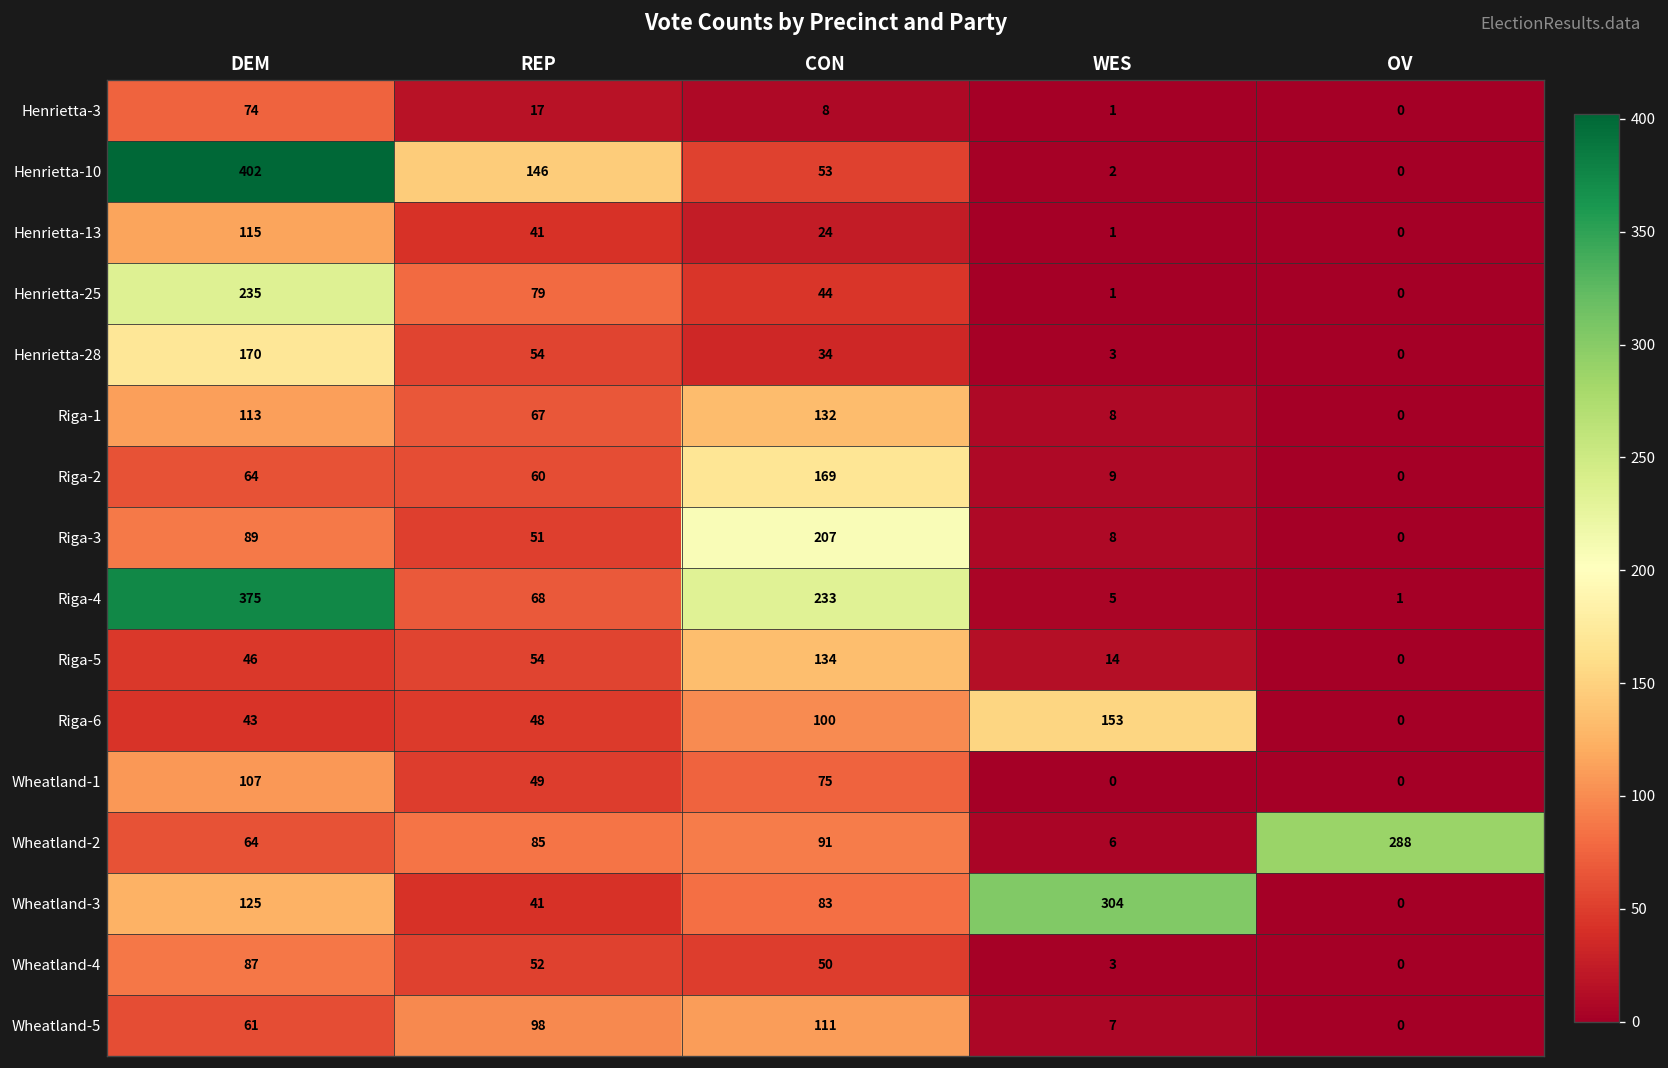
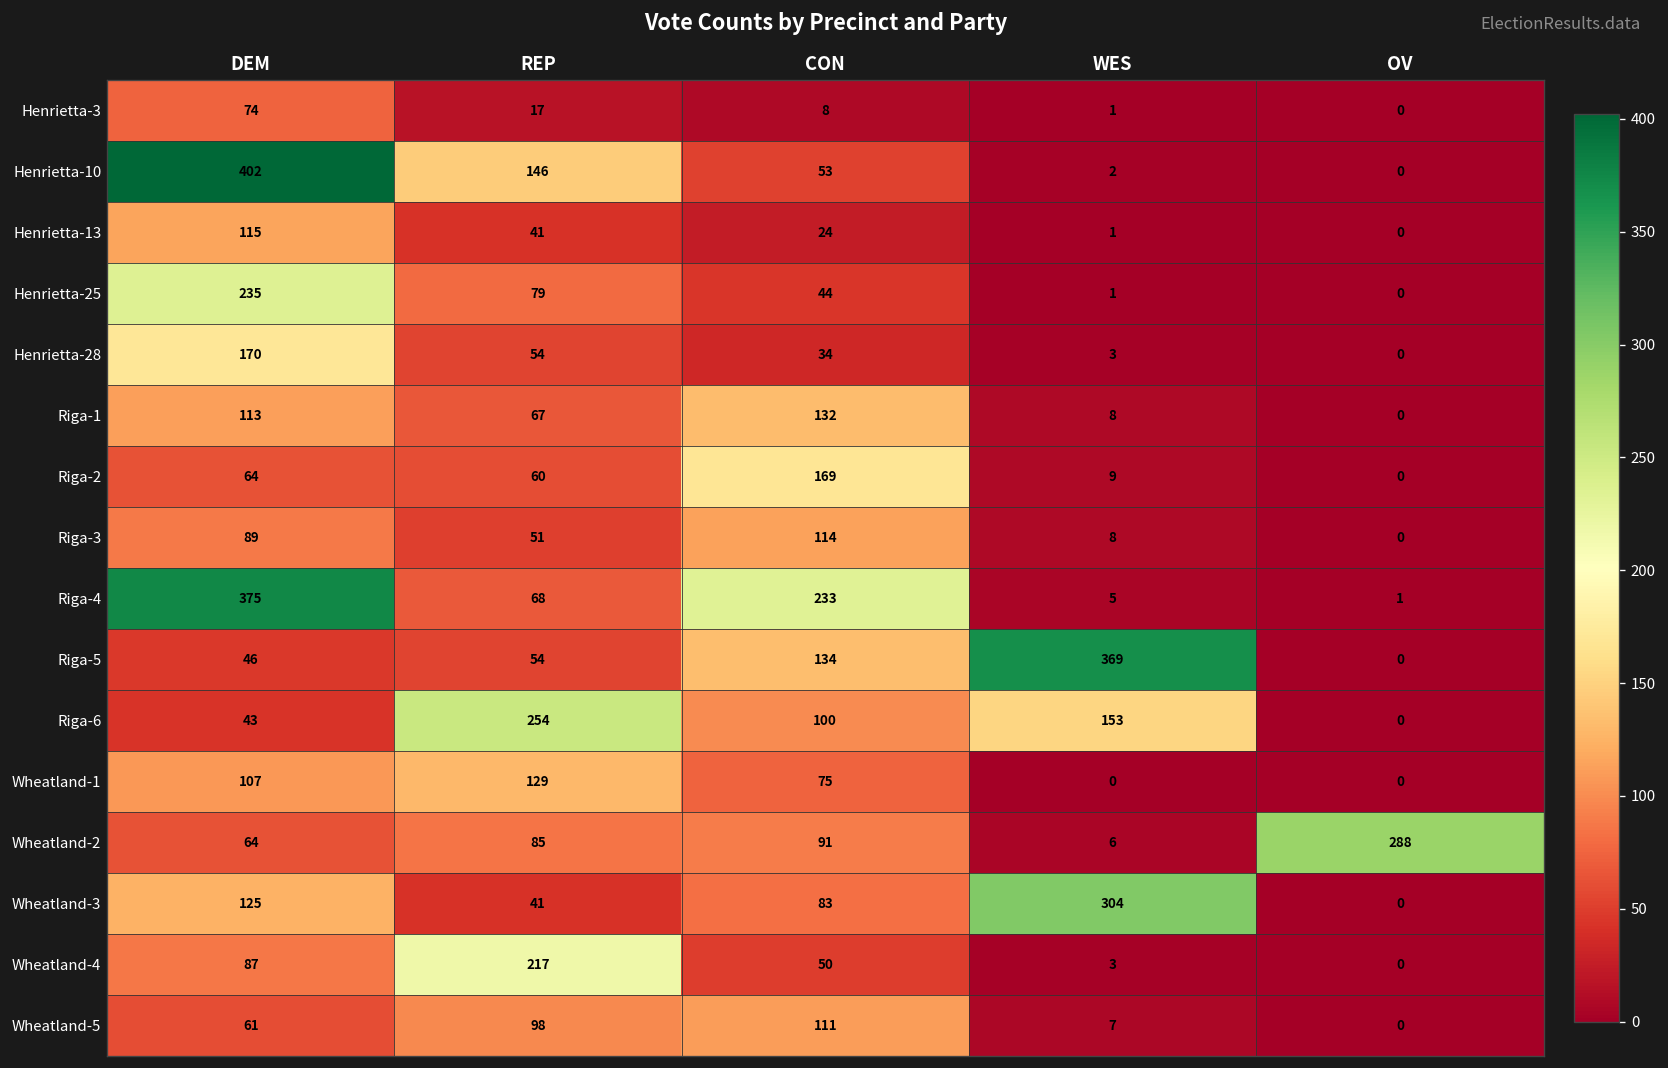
Riga-3, CON: 207 -> 114
Riga-5, WES: 14 -> 369
Riga-6, REP: 48 -> 254
Wheatland-1, REP: 49 -> 129
Wheatland-4, REP: 52 -> 217
